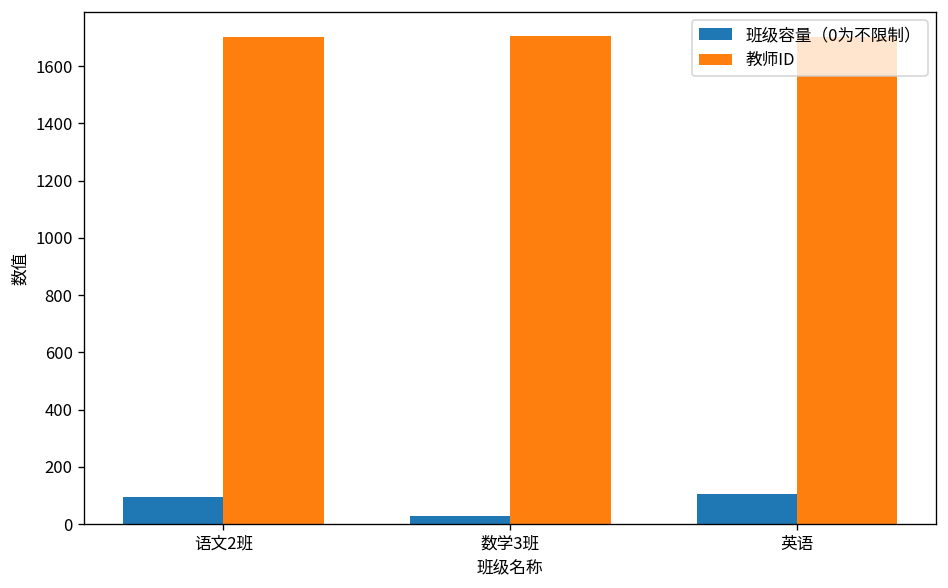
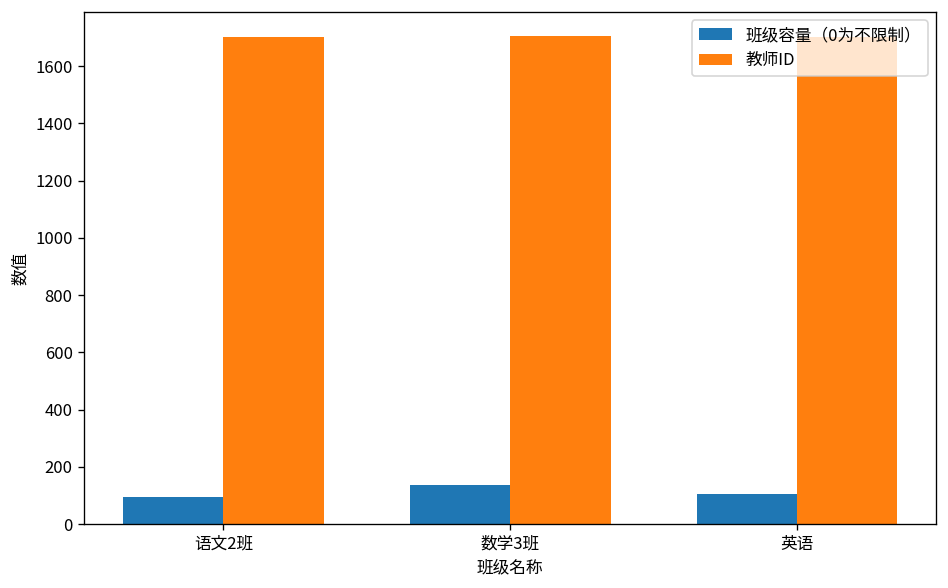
班级容量（0为不限制）, 数学3班: 30 -> 140
